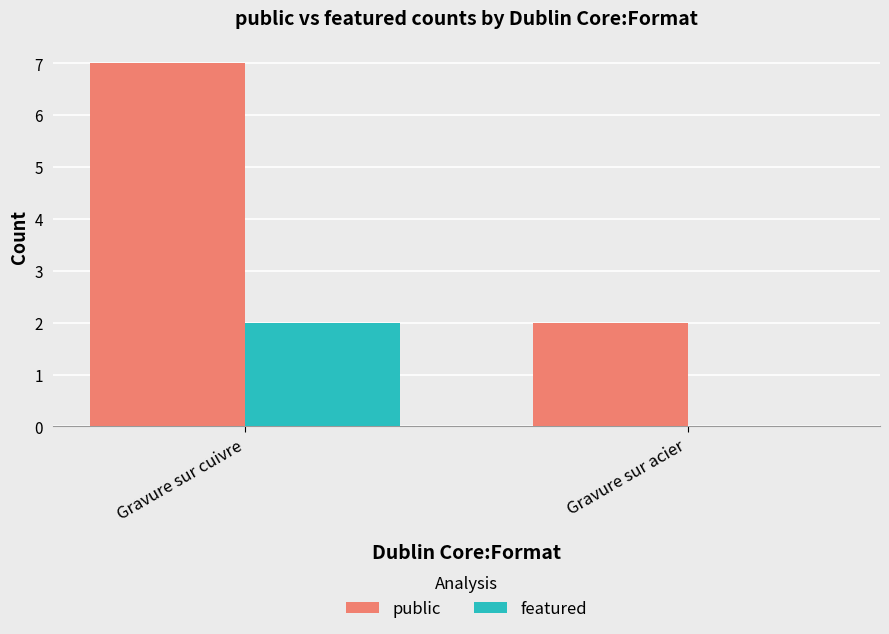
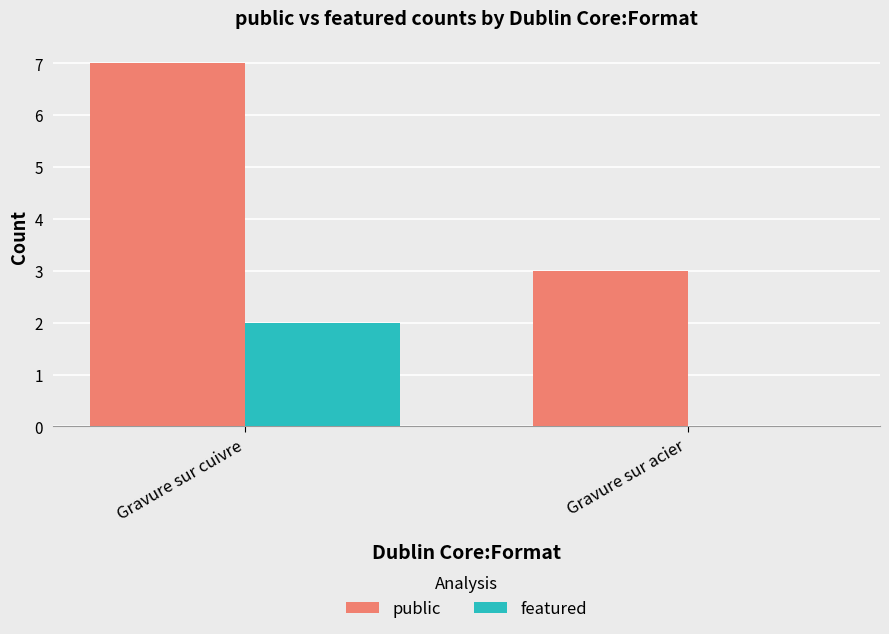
public, Gravure sur acier: 2 -> 3
